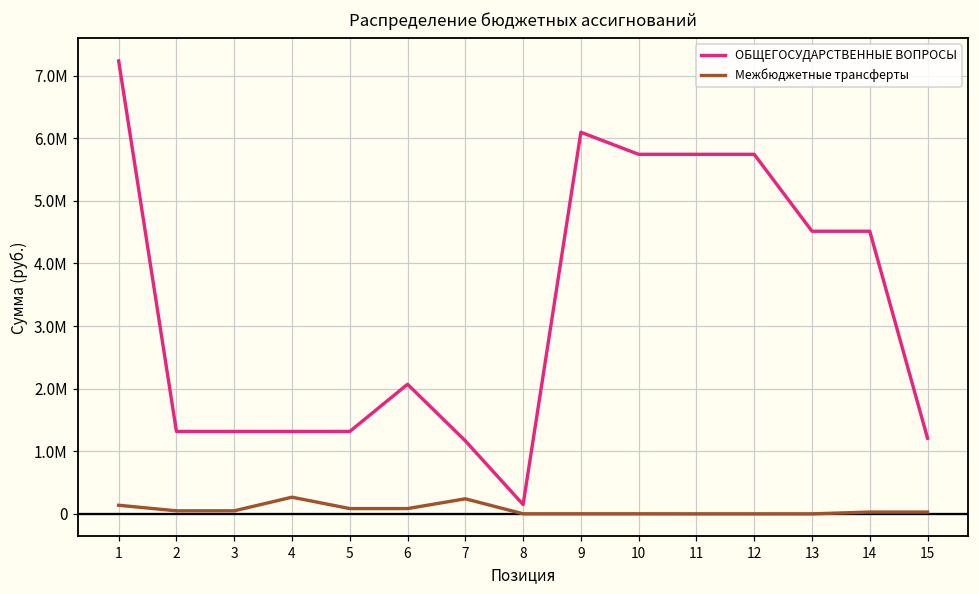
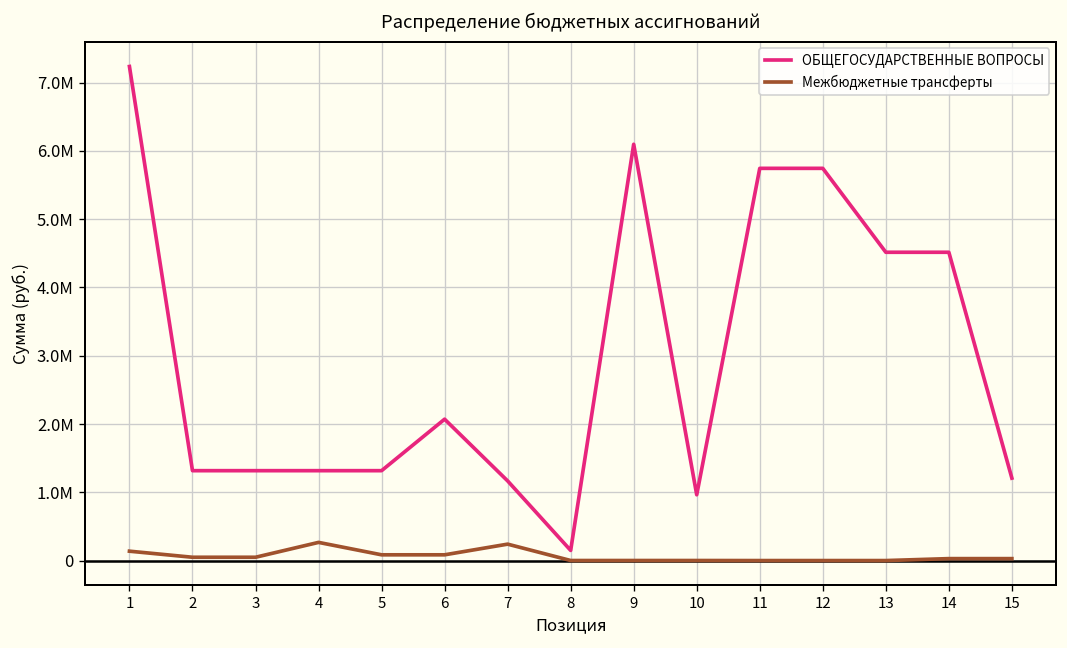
ОБЩЕГОСУДАРСТВЕННЫЕ ВОПРОСЫ, 10: 5700000 -> 1000000
